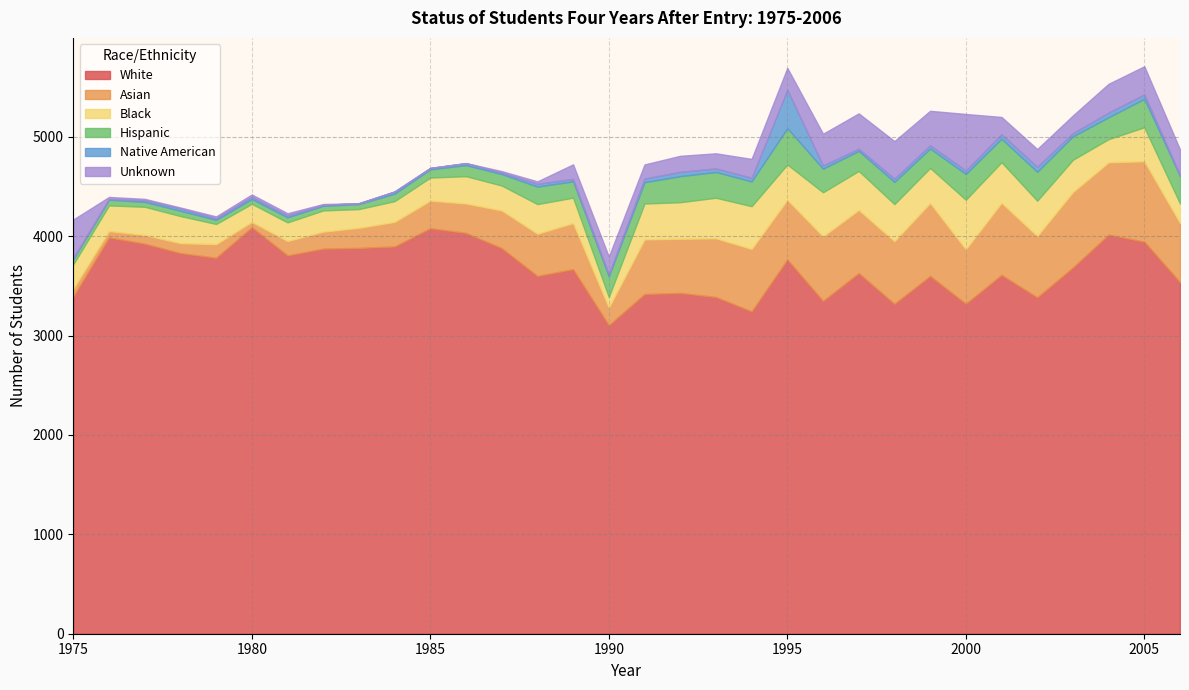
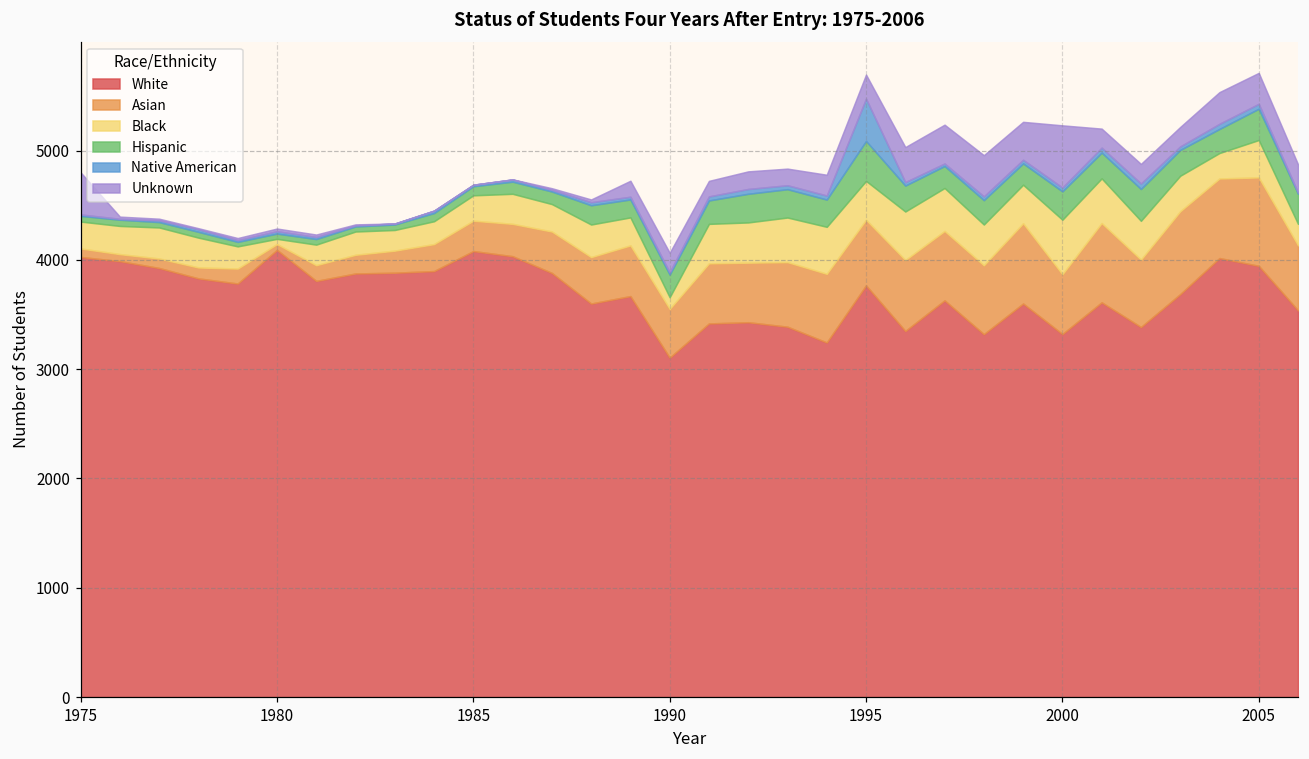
White, 1975: 3400 -> 4000
Black, 1980: 200 -> 0
Asian, 1990: 200 -> 400
